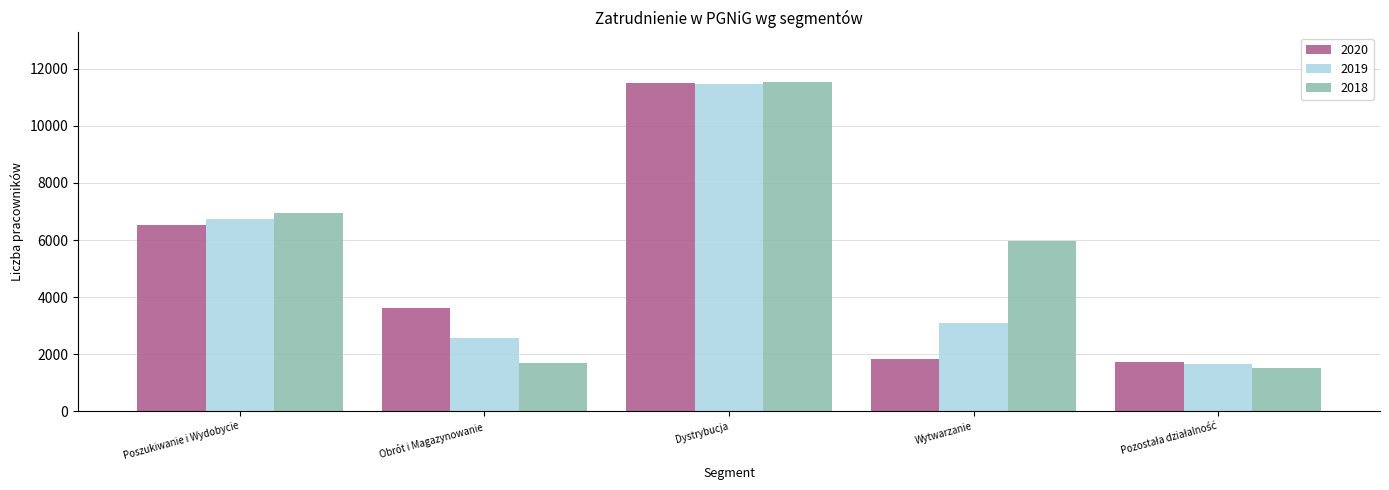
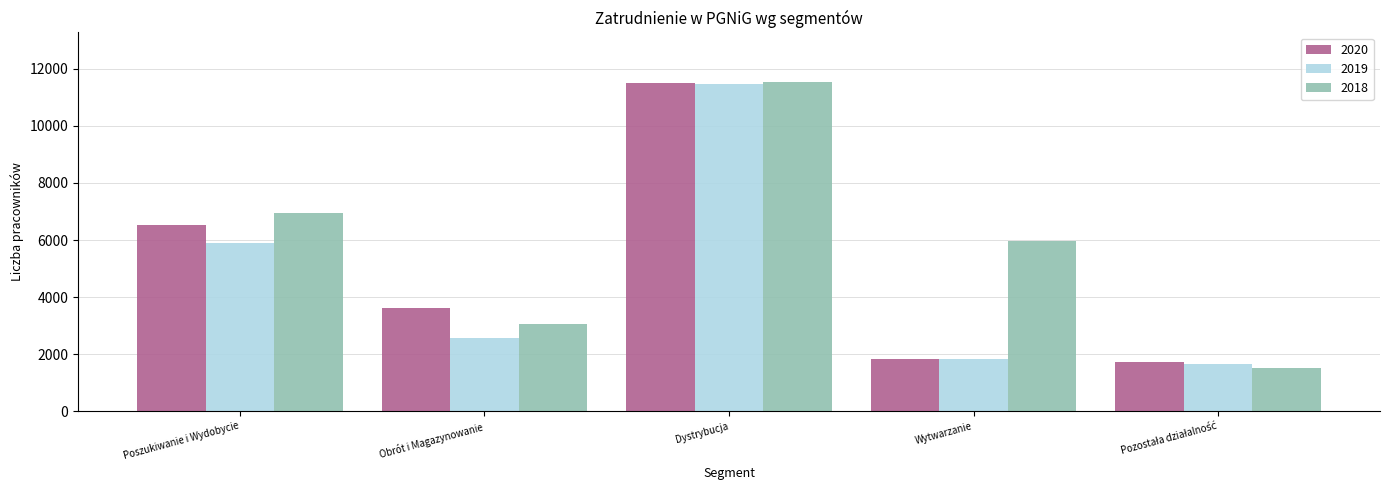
2019, Poszukiwanie i Wydobycie: 6700 -> 5900
2018, Obrót i Magazynowanie: 1700 -> 3100
2019, Wytwarzanie: 3100 -> 1800
